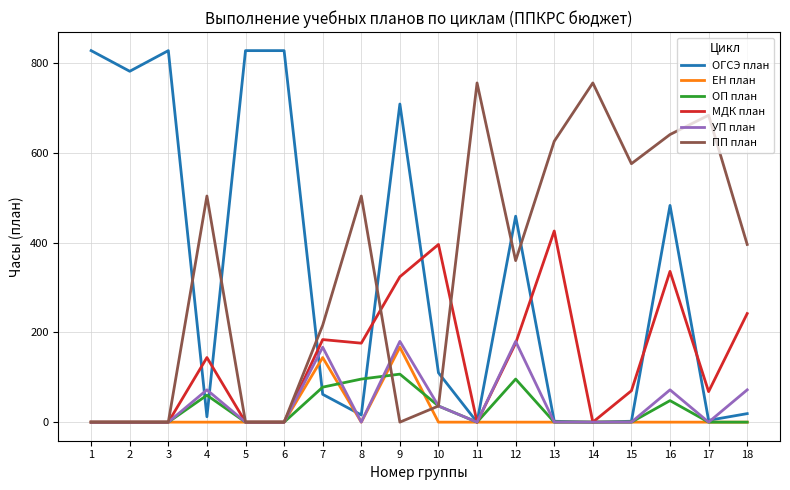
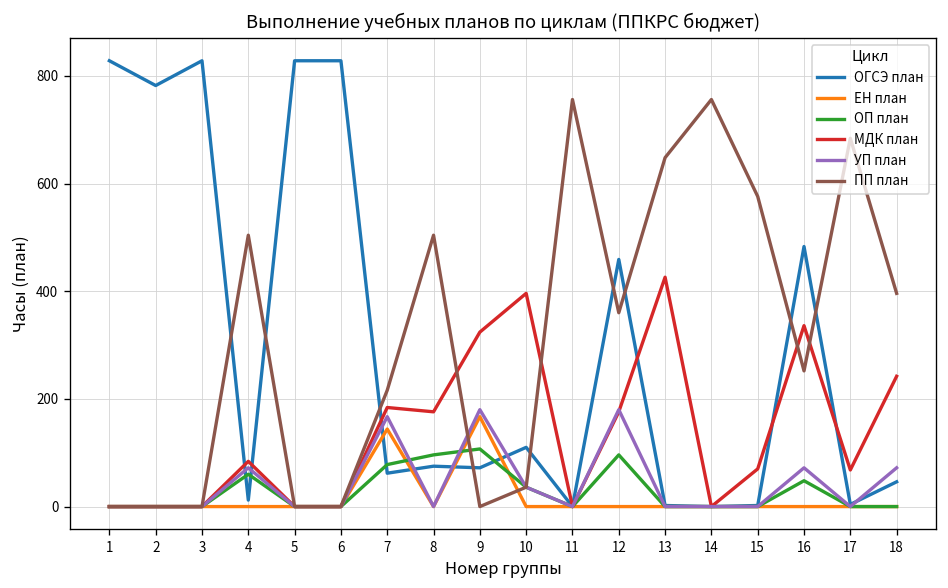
МДК план, 4: 140 -> 80
ОГСЭ план, 8: 20 -> 80
ОГСЭ план, 9: 710 -> 70
ПП план, 13: 630 -> 650
ПП план, 16: 640 -> 250
ОГСЭ план, 18: 20 -> 50
